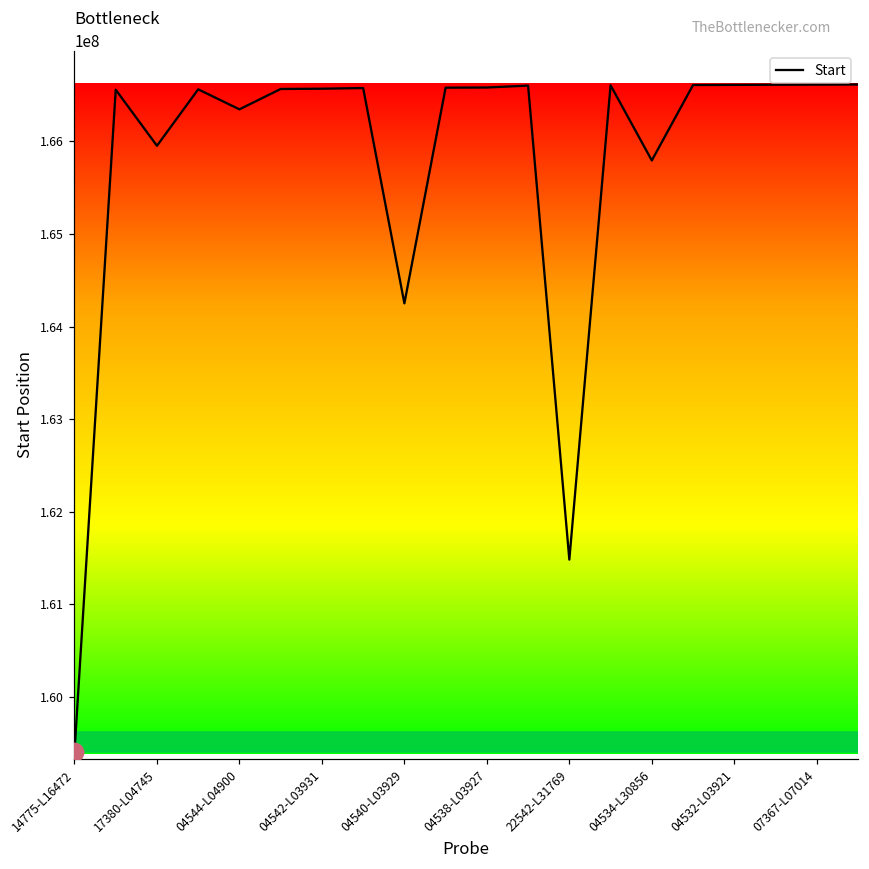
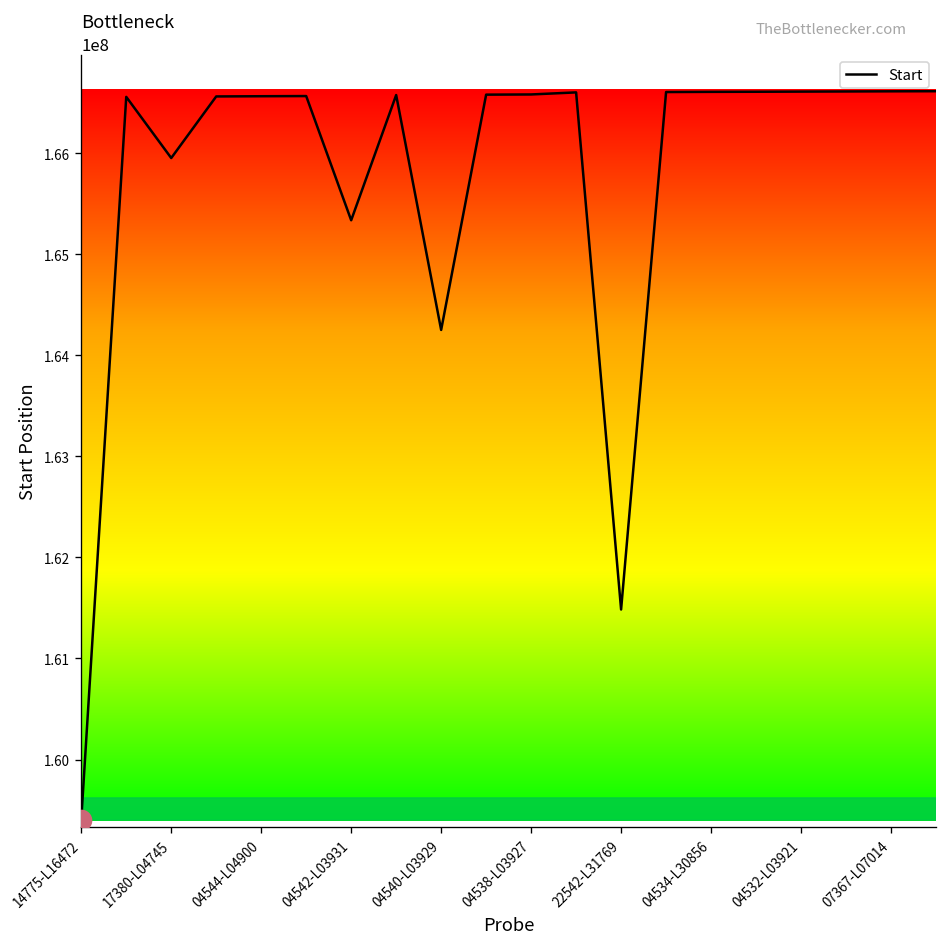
Start, 04544-L04900: 166300000 -> 166600000
Start, 04542-L03931: 166600000 -> 165300000
Start, 04534-L30856: 165800000 -> 166600000
